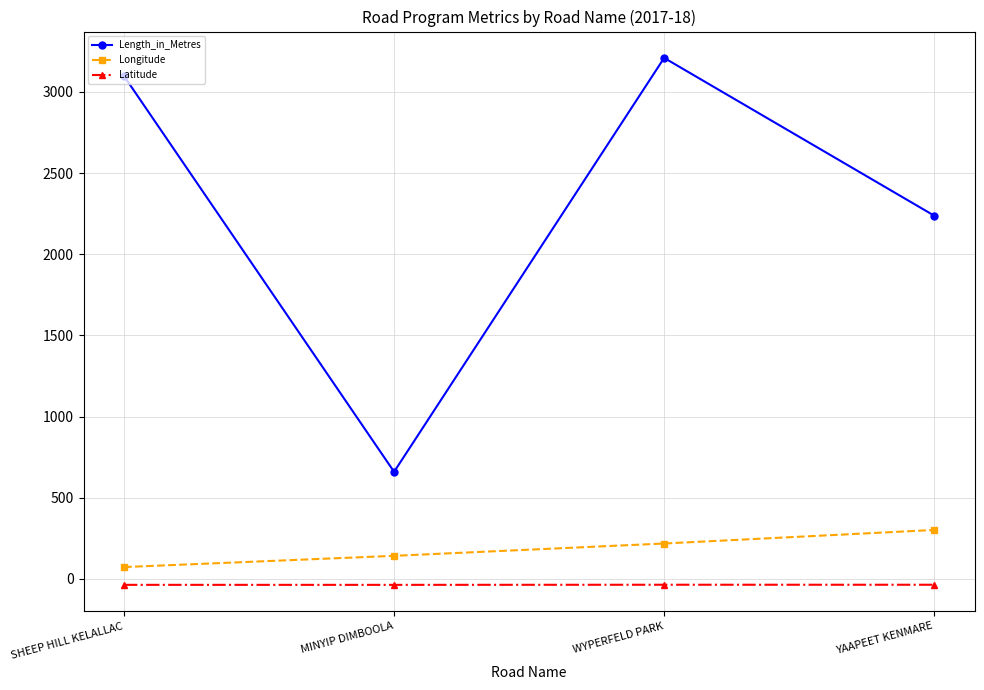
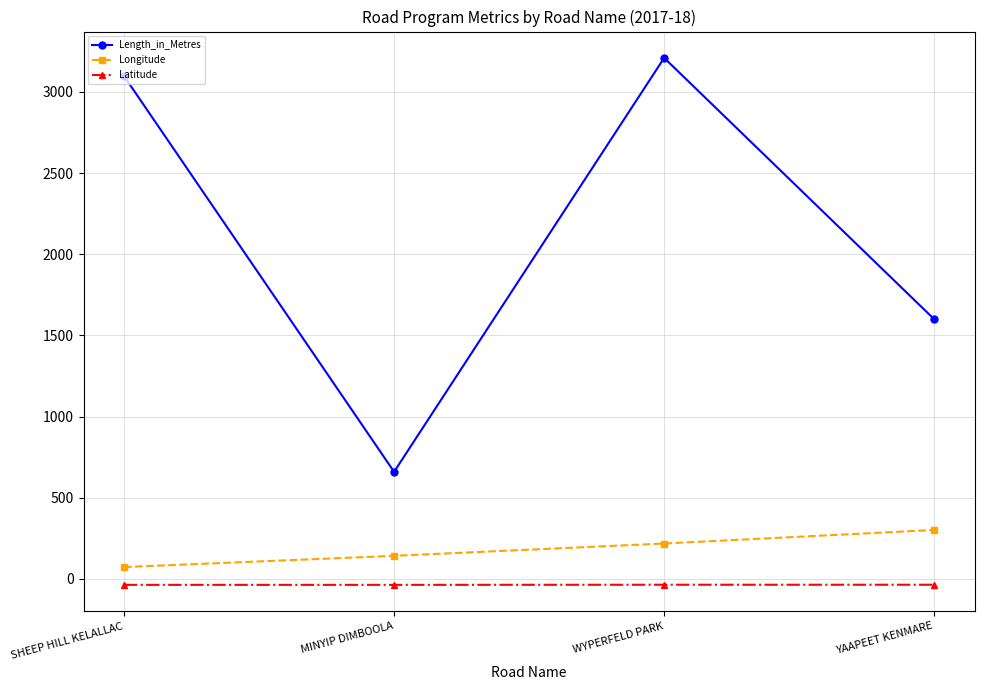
Length_in_Metres, YAAPEET KENMARE: 2240 -> 1600
